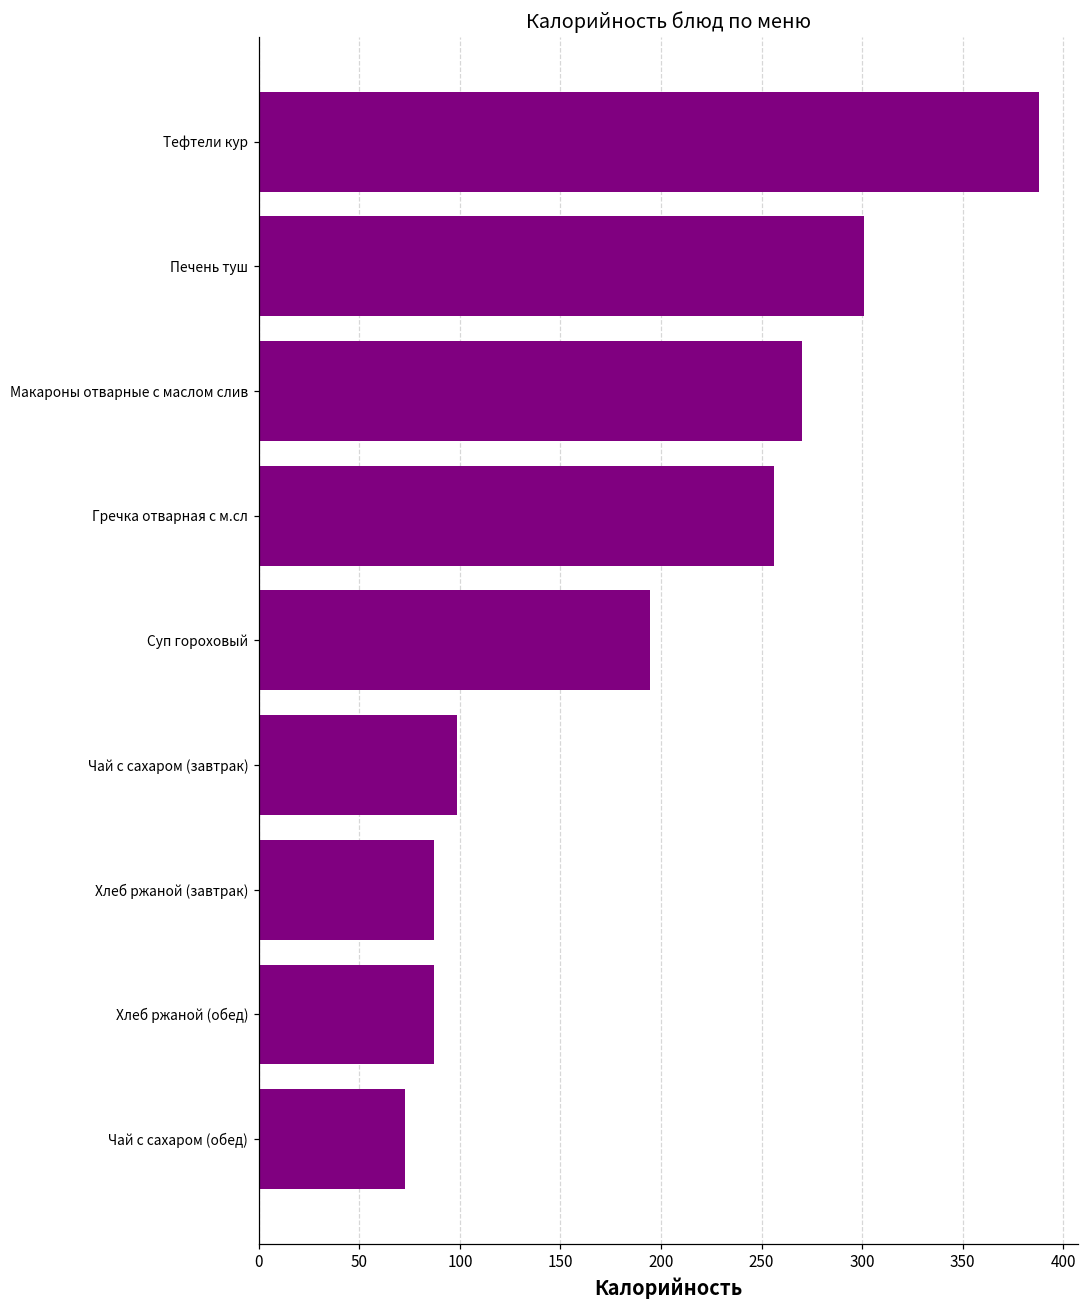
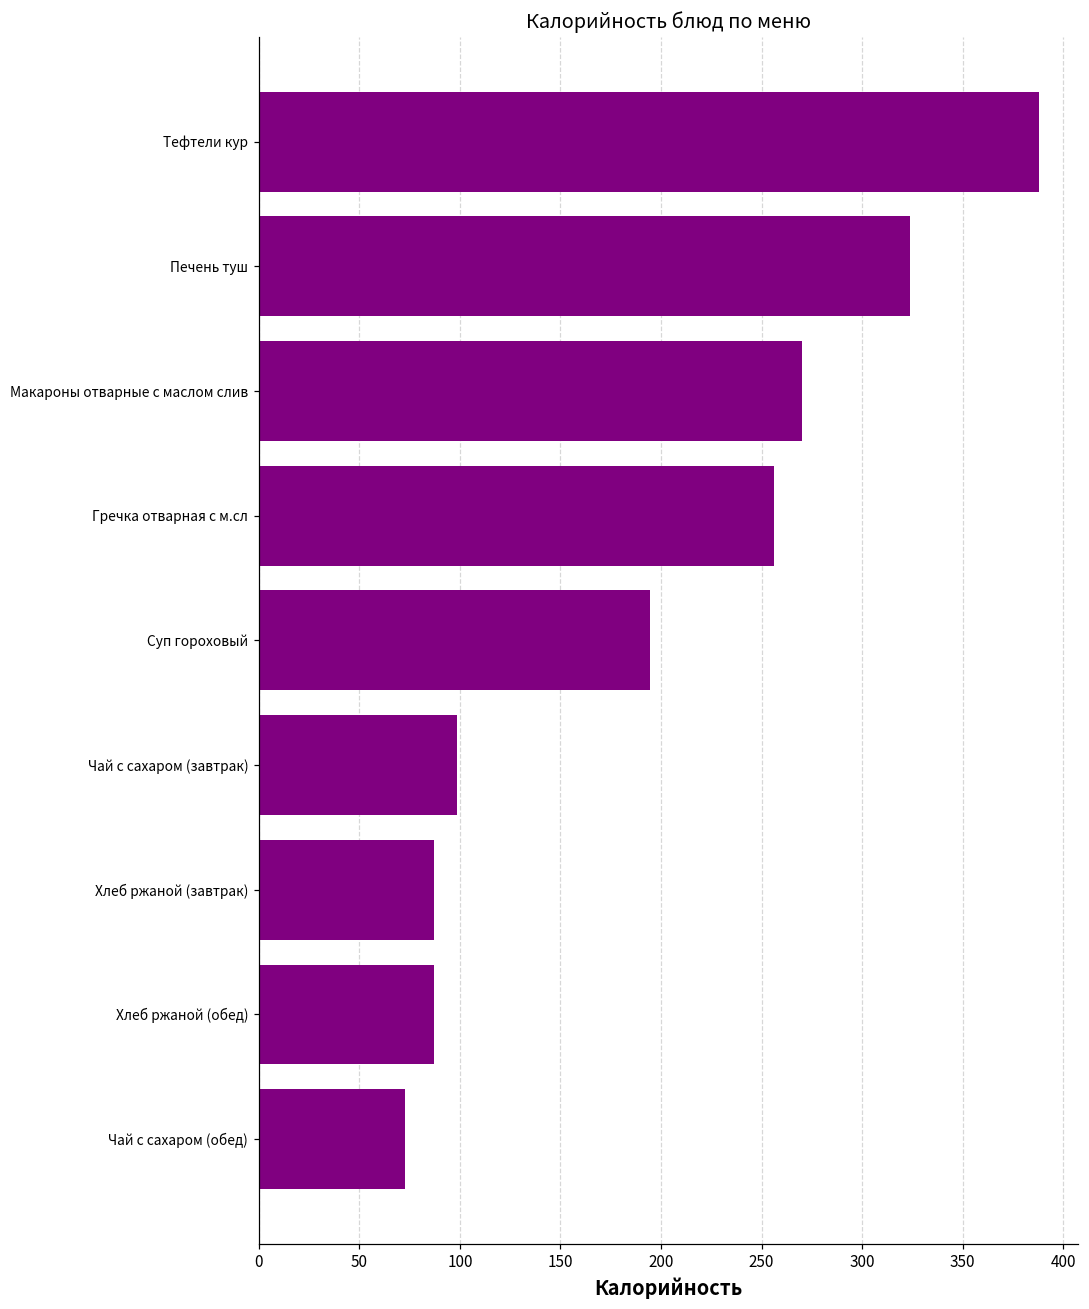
Печень туш: 301 -> 324
